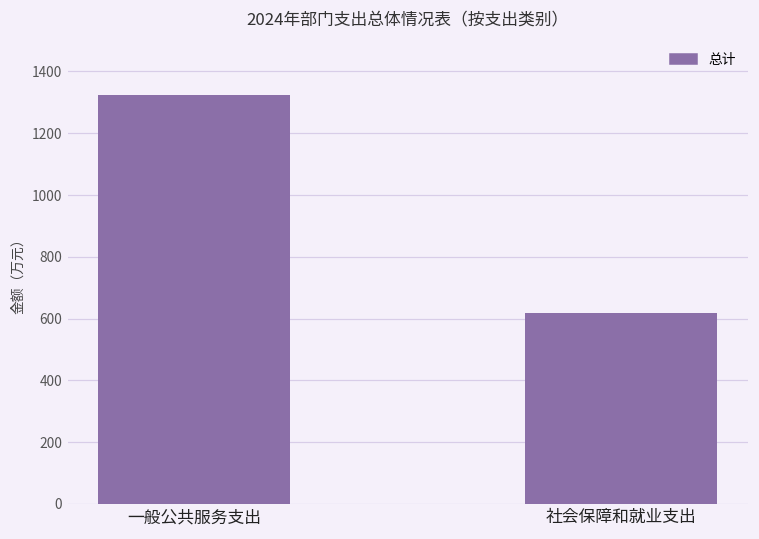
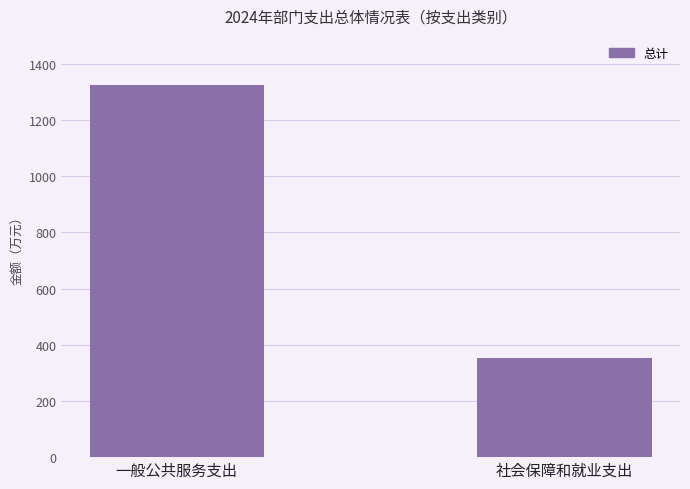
社会保障和就业支出: 620 -> 350
